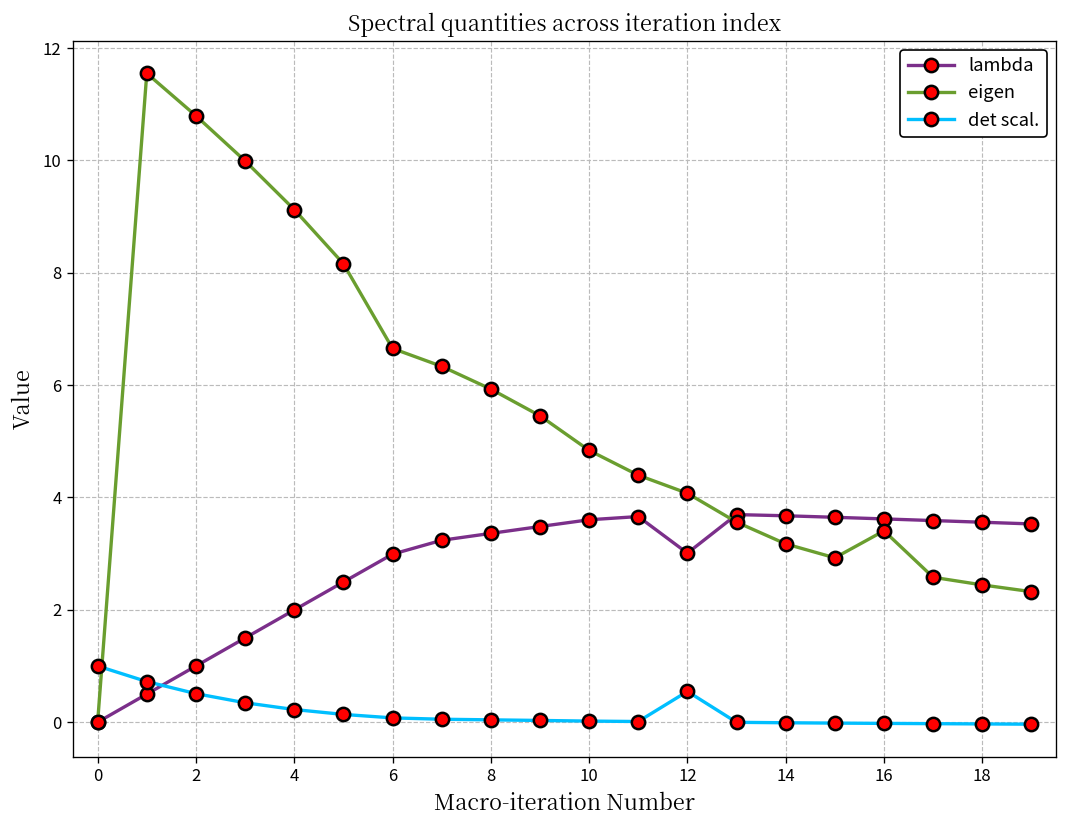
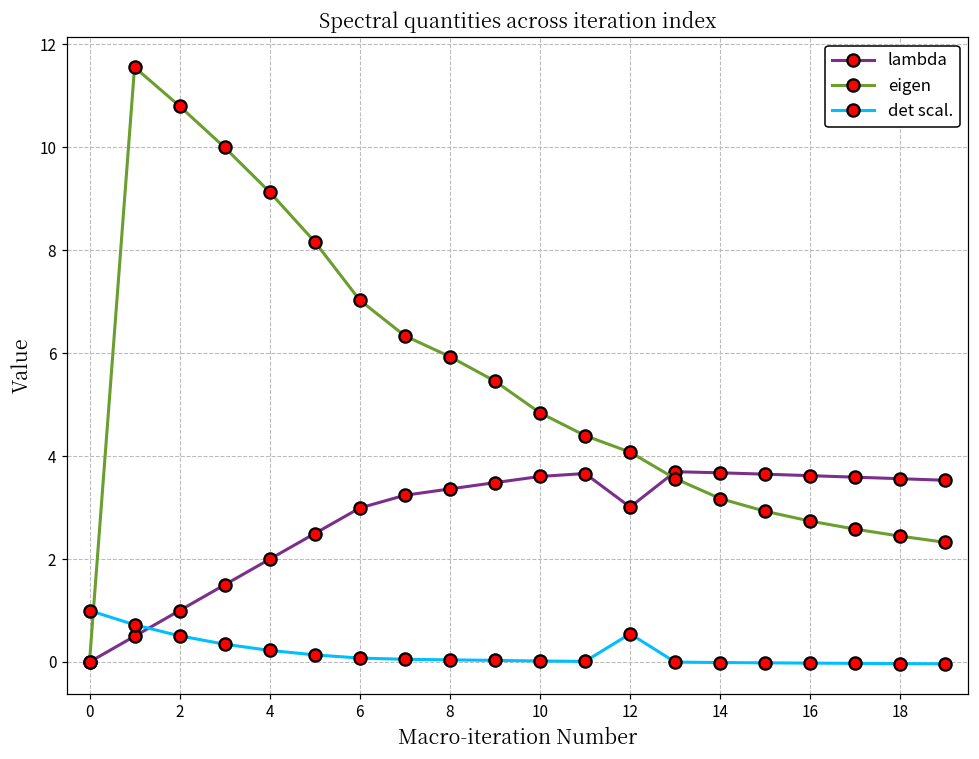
eigen, 6: 6.7 -> 7.0
eigen, 16: 3.4 -> 2.7
